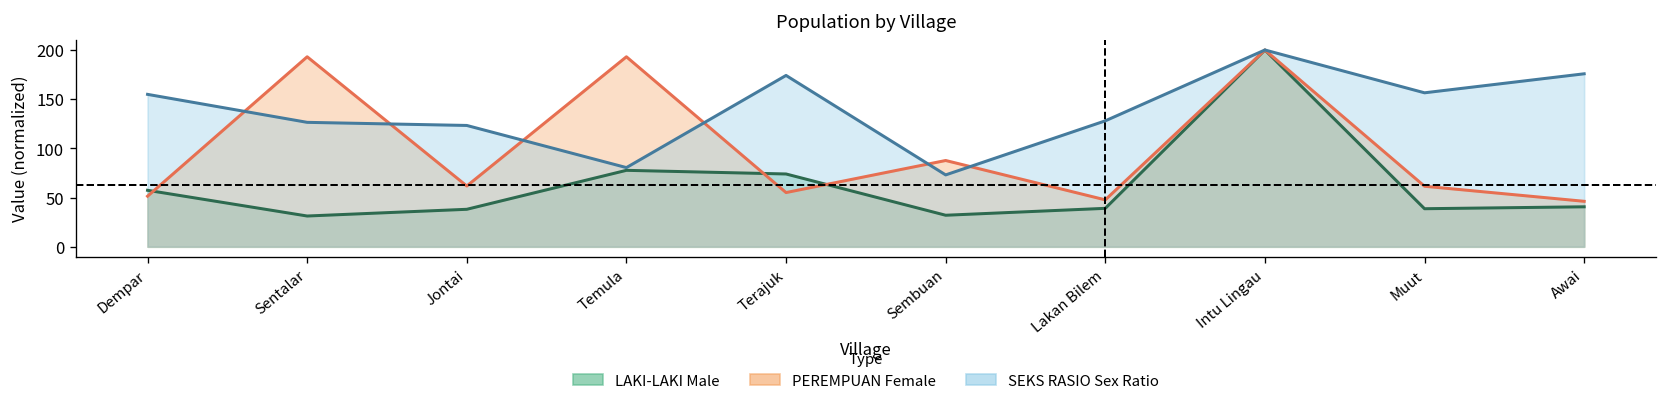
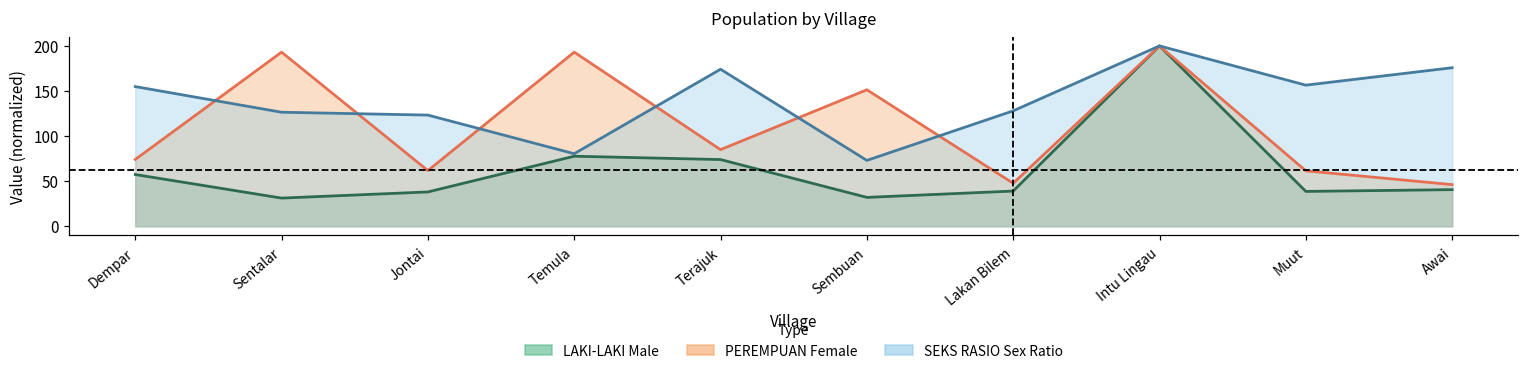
PEREMPUAN Female, Dempar: 50 -> 70
PEREMPUAN Female, Terajuk: 60 -> 80
PEREMPUAN Female, Sembuan: 90 -> 150
